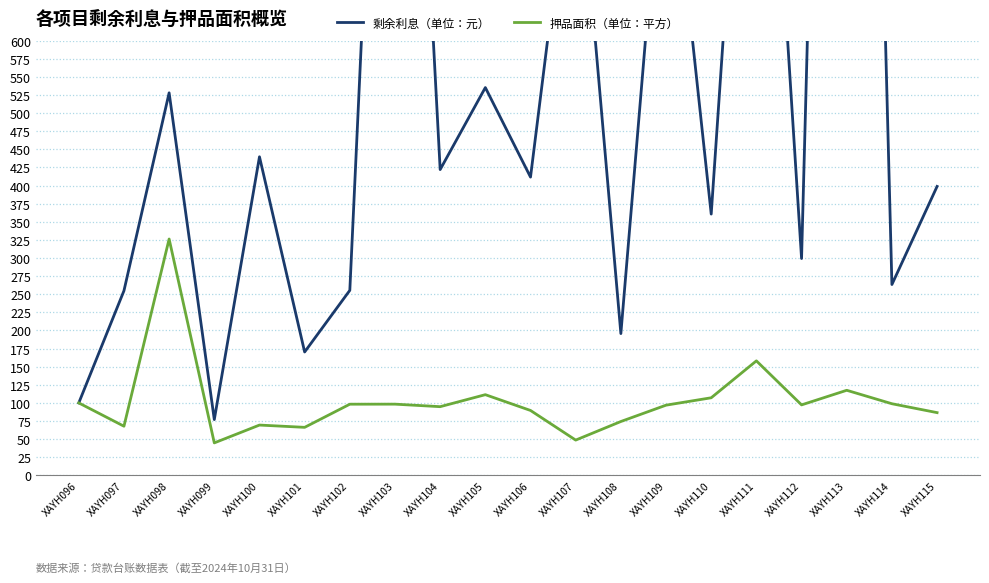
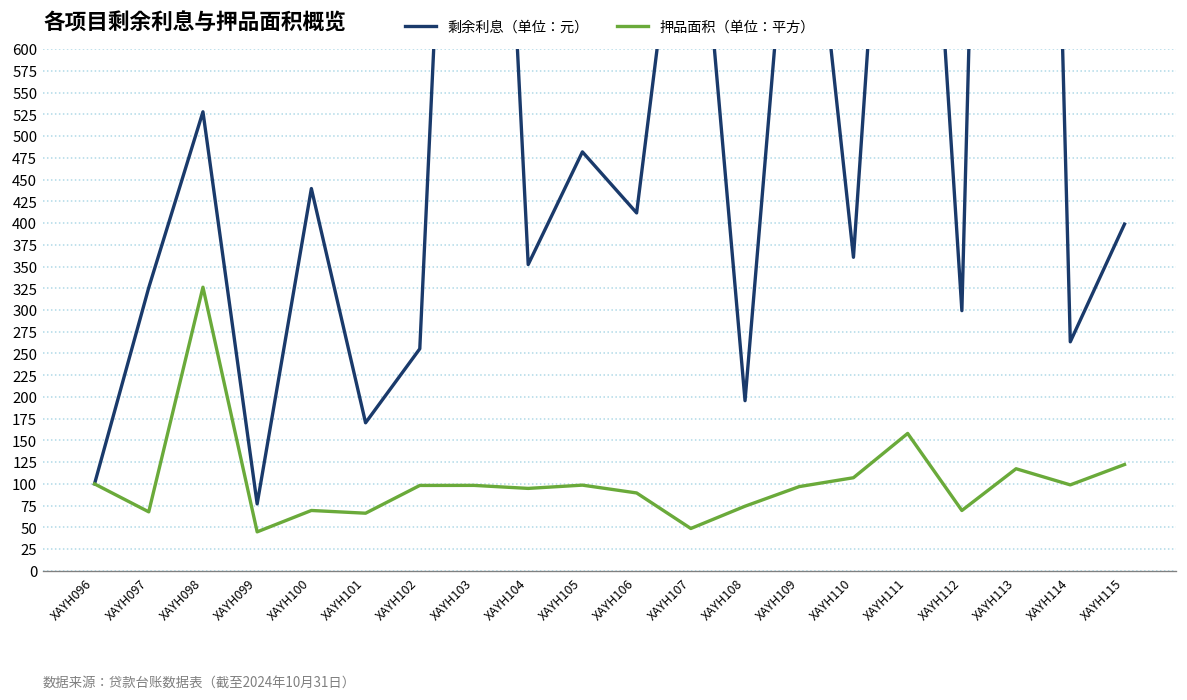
剩余利息（单位：元）, XAYH097: 250 -> 330
剩余利息（单位：元）, XAYH104: 420 -> 350
剩余利息（单位：元）, XAYH105: 540 -> 480
押品面积（单位：平方）, XAYH105: 110 -> 100
押品面积（单位：平方）, XAYH112: 100 -> 70
押品面积（单位：平方）, XAYH115: 90 -> 120
